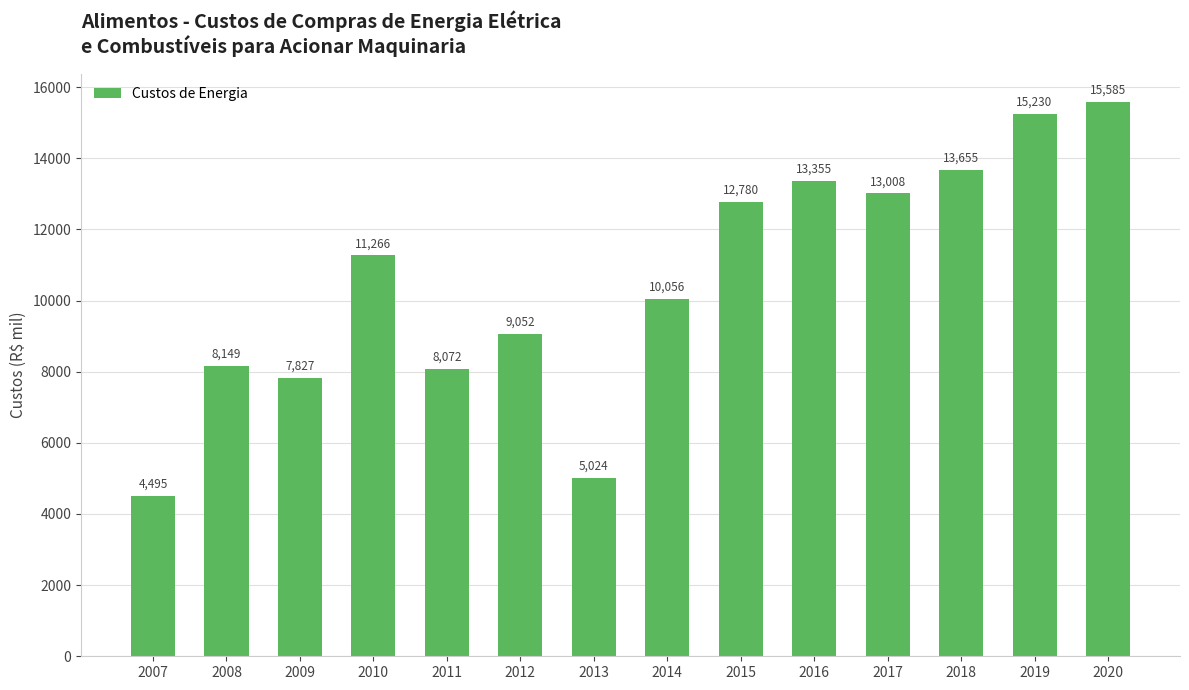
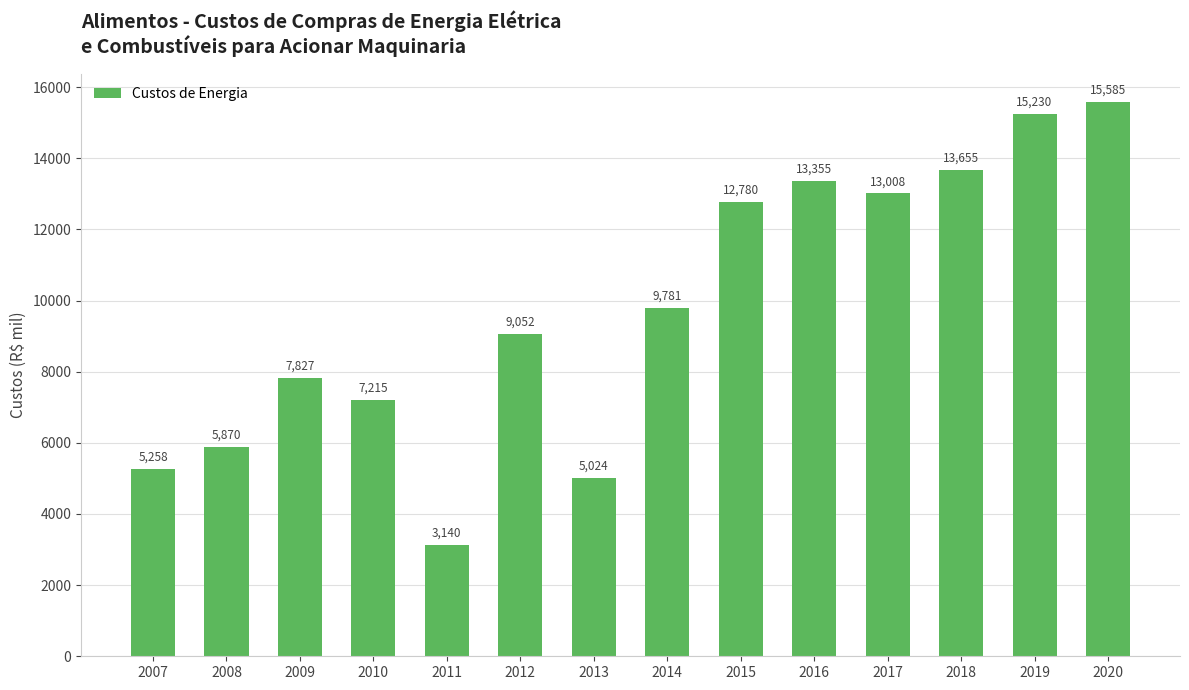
2007: 4,495 -> 5,258
2008: 8,149 -> 5,870
2010: 11,266 -> 7,215
2011: 8,072 -> 3,140
2014: 10,056 -> 9,781
